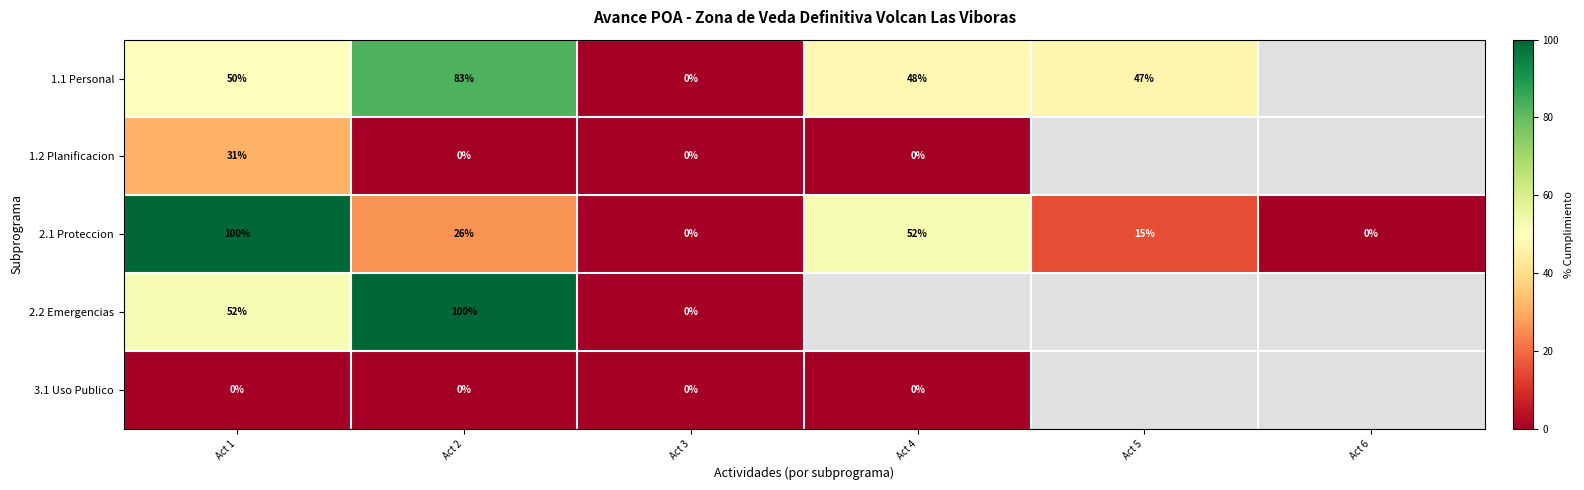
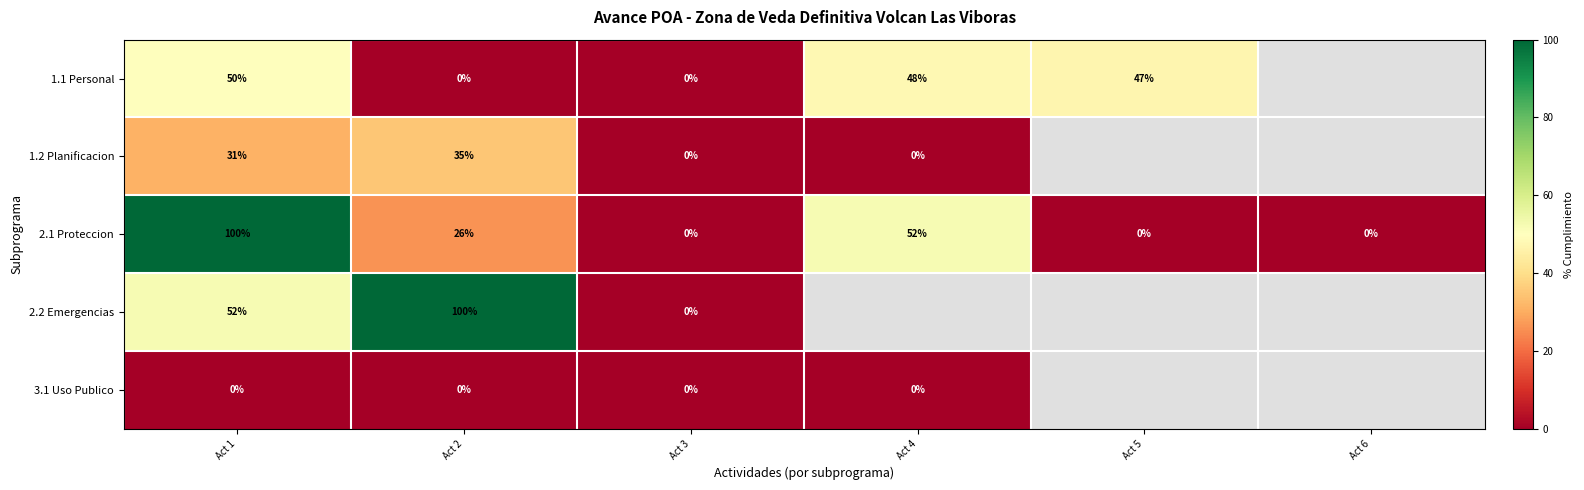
1.1 Personal, Act 2: 83% -> 0%
1.2 Planificacion, Act 2: 0% -> 35%
2.1 Proteccion, Act 5: 15% -> 0%
